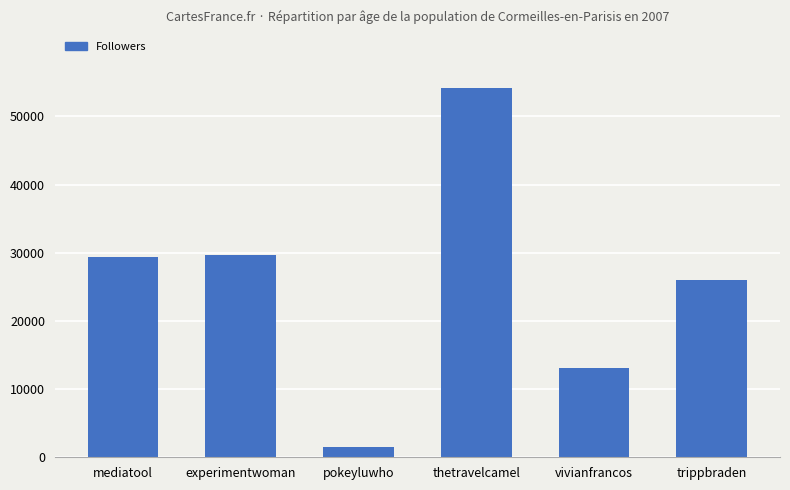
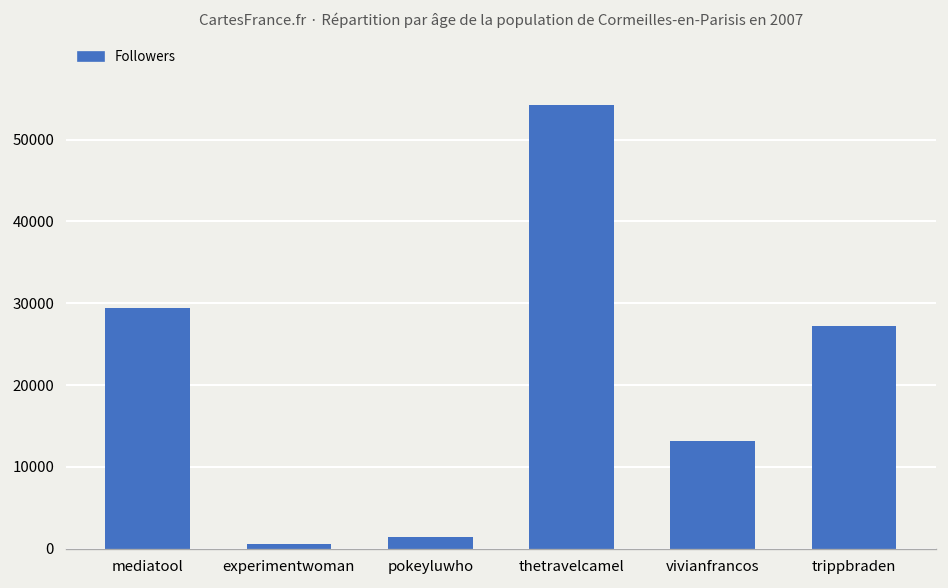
experimentwoman: 30000 -> 1000
trippbraden: 26000 -> 27000
